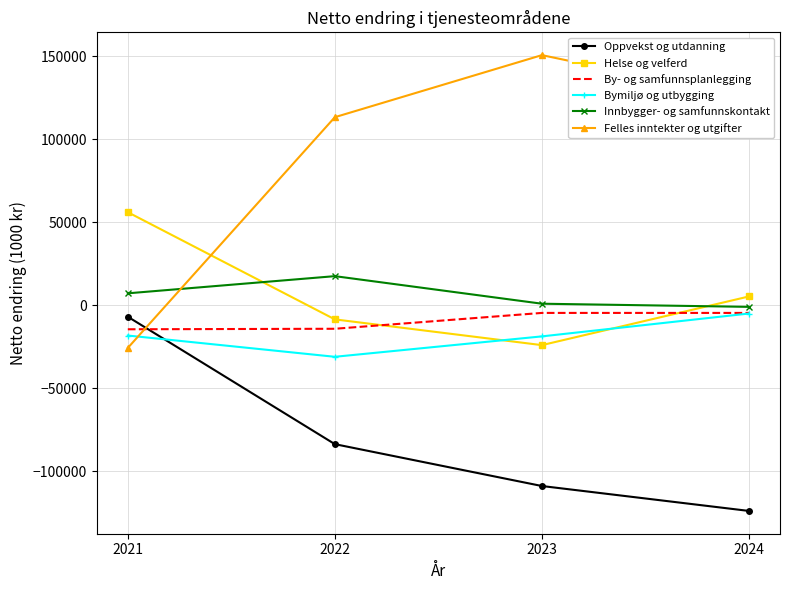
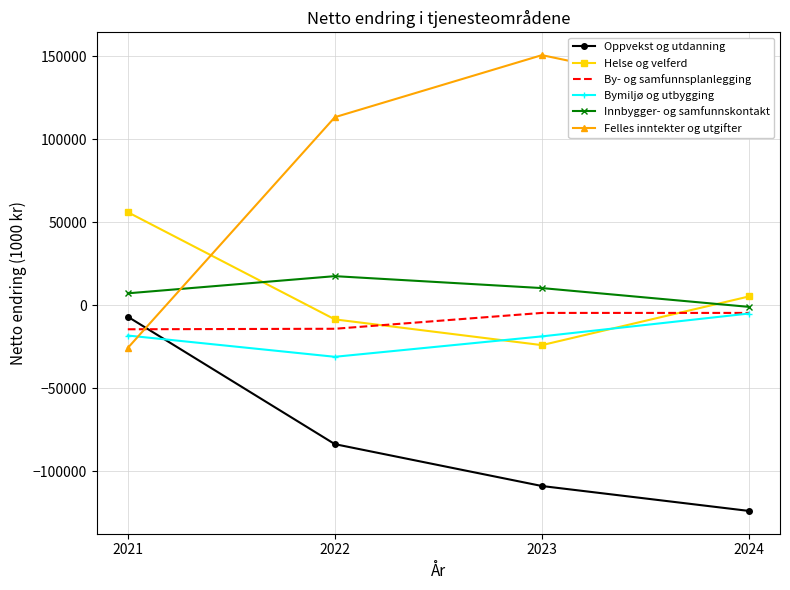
Innbygger- og samfunnskontakt, 2023: 1000 -> 10000
